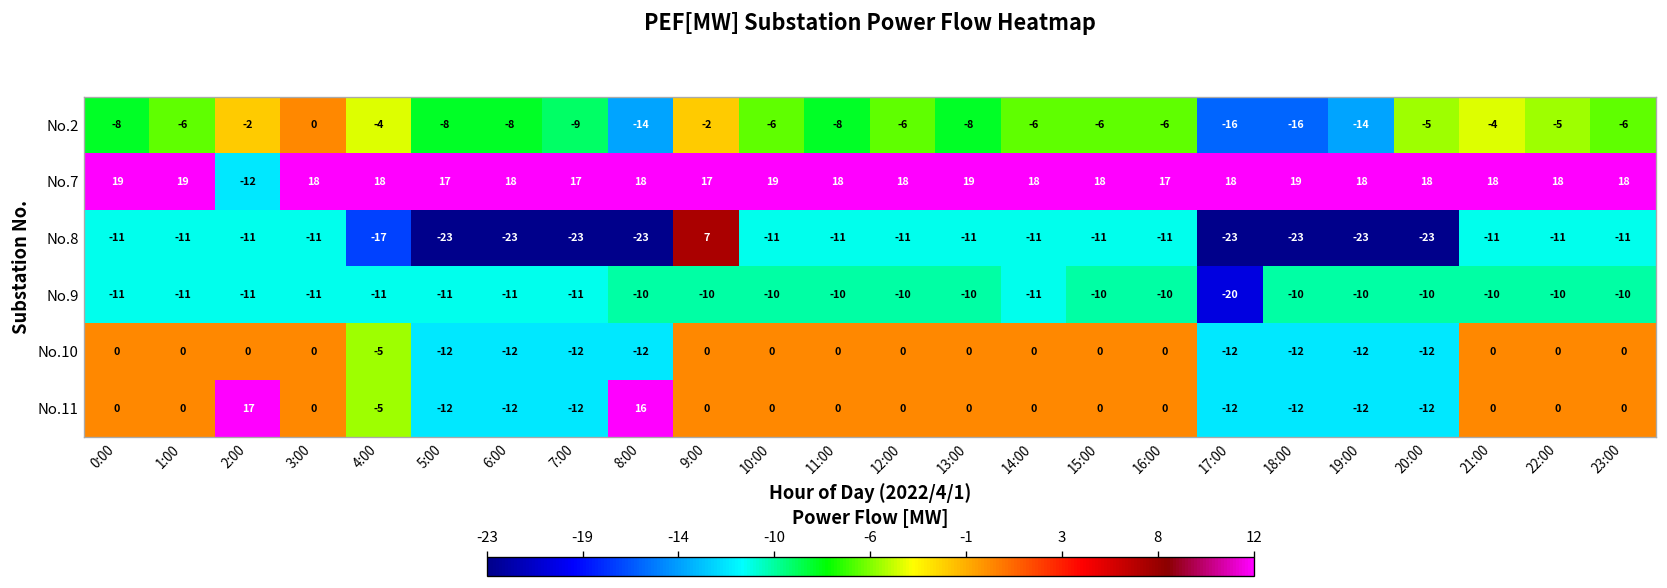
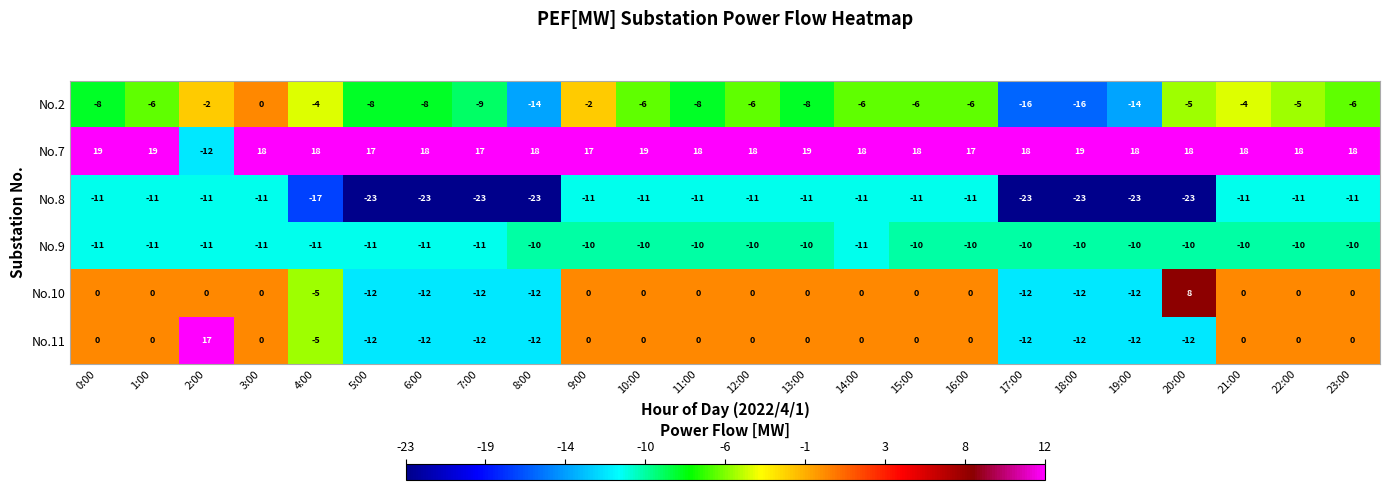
No.8, 9:00: 7 -> -11
No.9, 17:00: -20 -> -10
No.10, 20:00: -12 -> 8
No.11, 8:00: 16 -> -12
